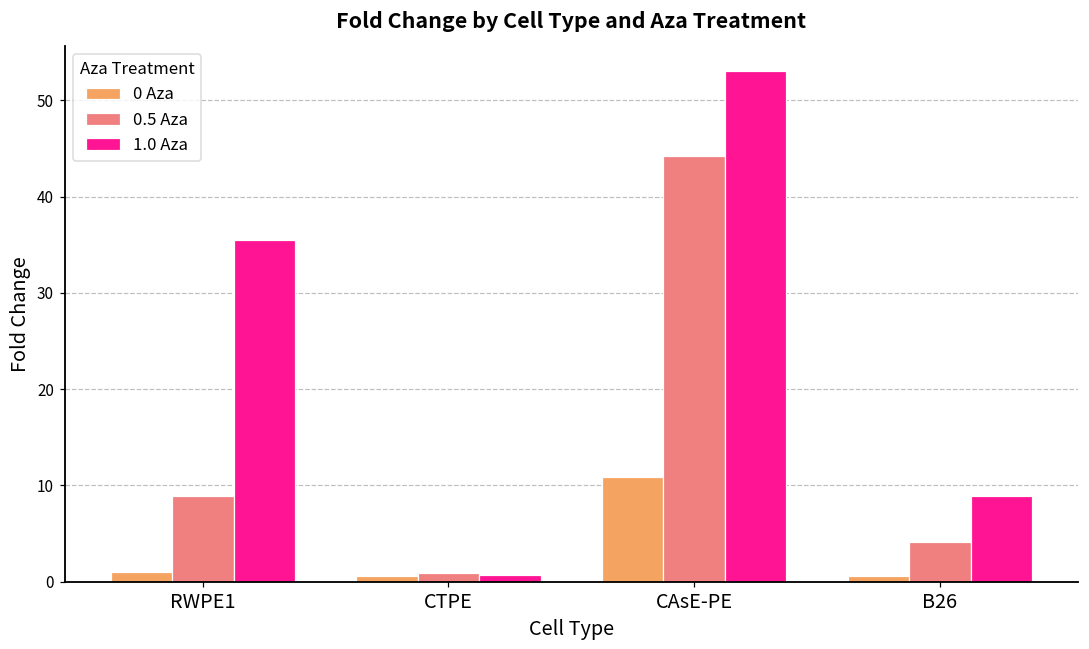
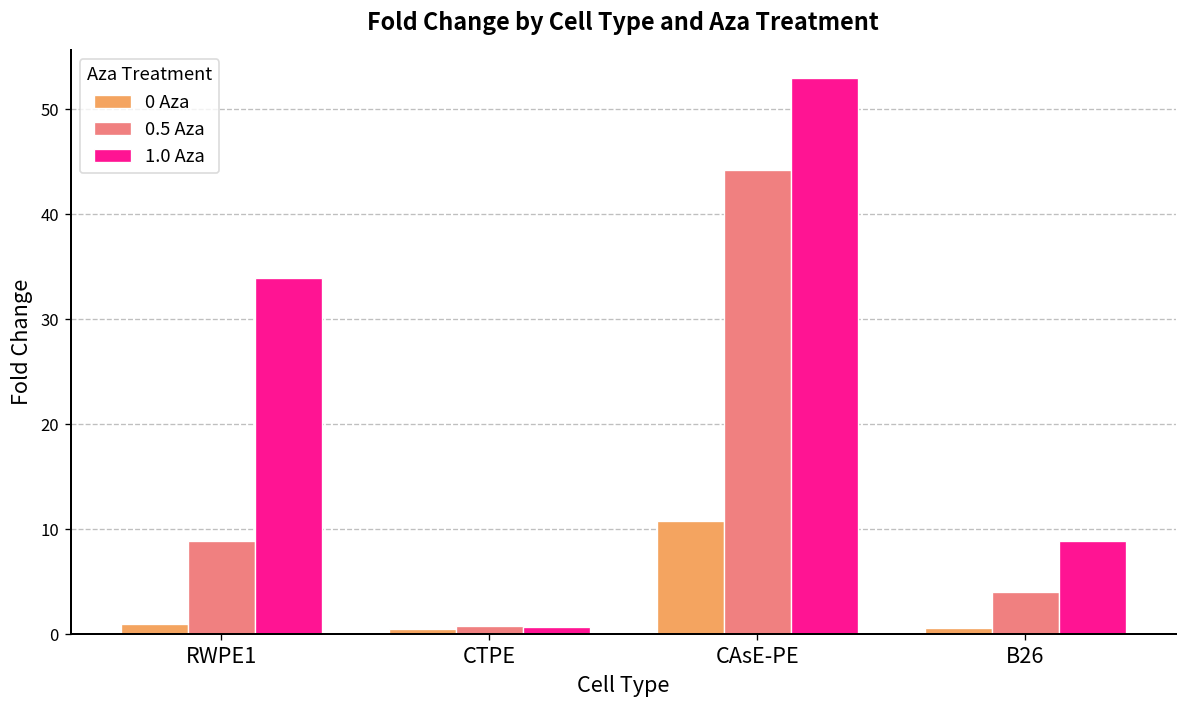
1.0 Aza, RWPE1: 35 -> 34
